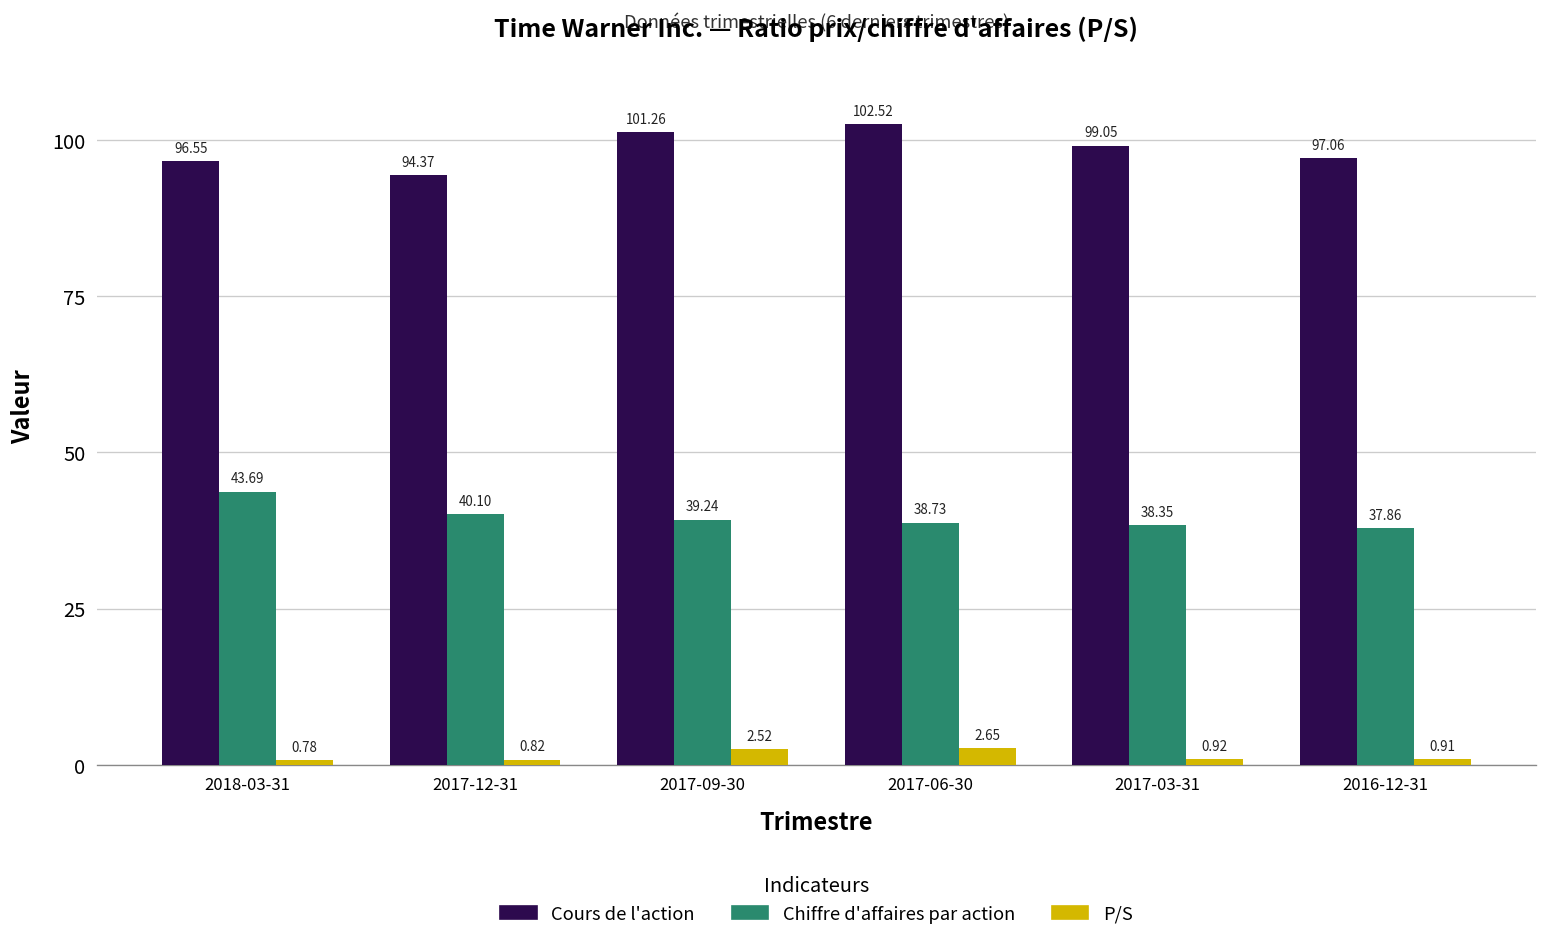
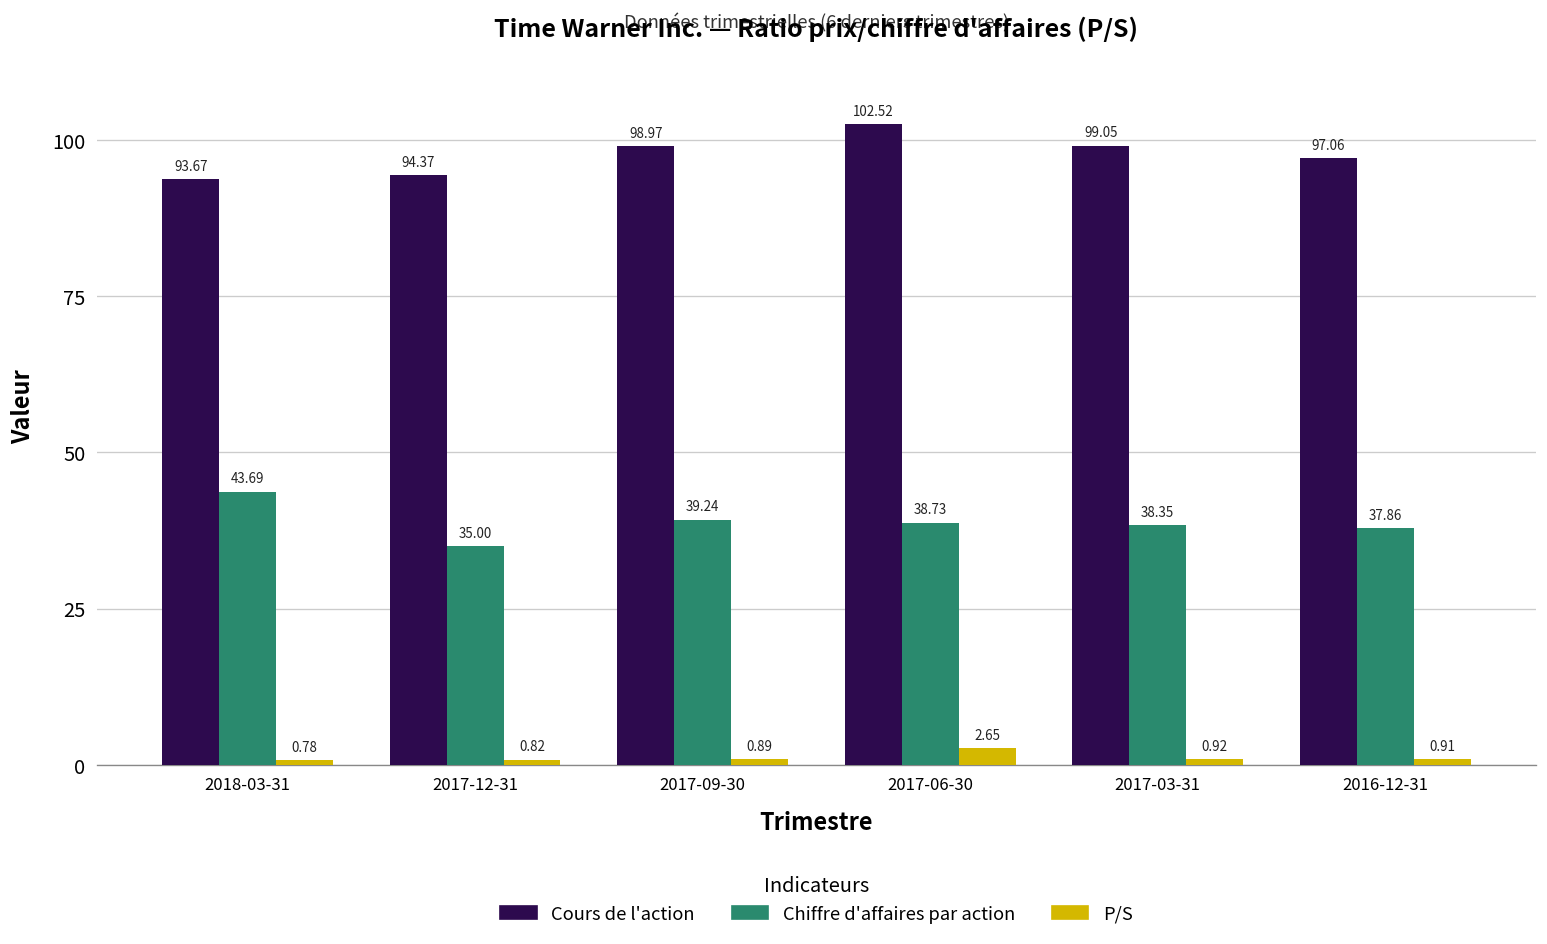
Cours de l'action, 2018-03-31: 96.55 -> 93.67
Chiffre d'affaires par action, 2017-12-31: 40.10 -> 35.00
Cours de l'action, 2017-09-30: 101.26 -> 98.97
P/S, 2017-09-30: 2.52 -> 0.89
